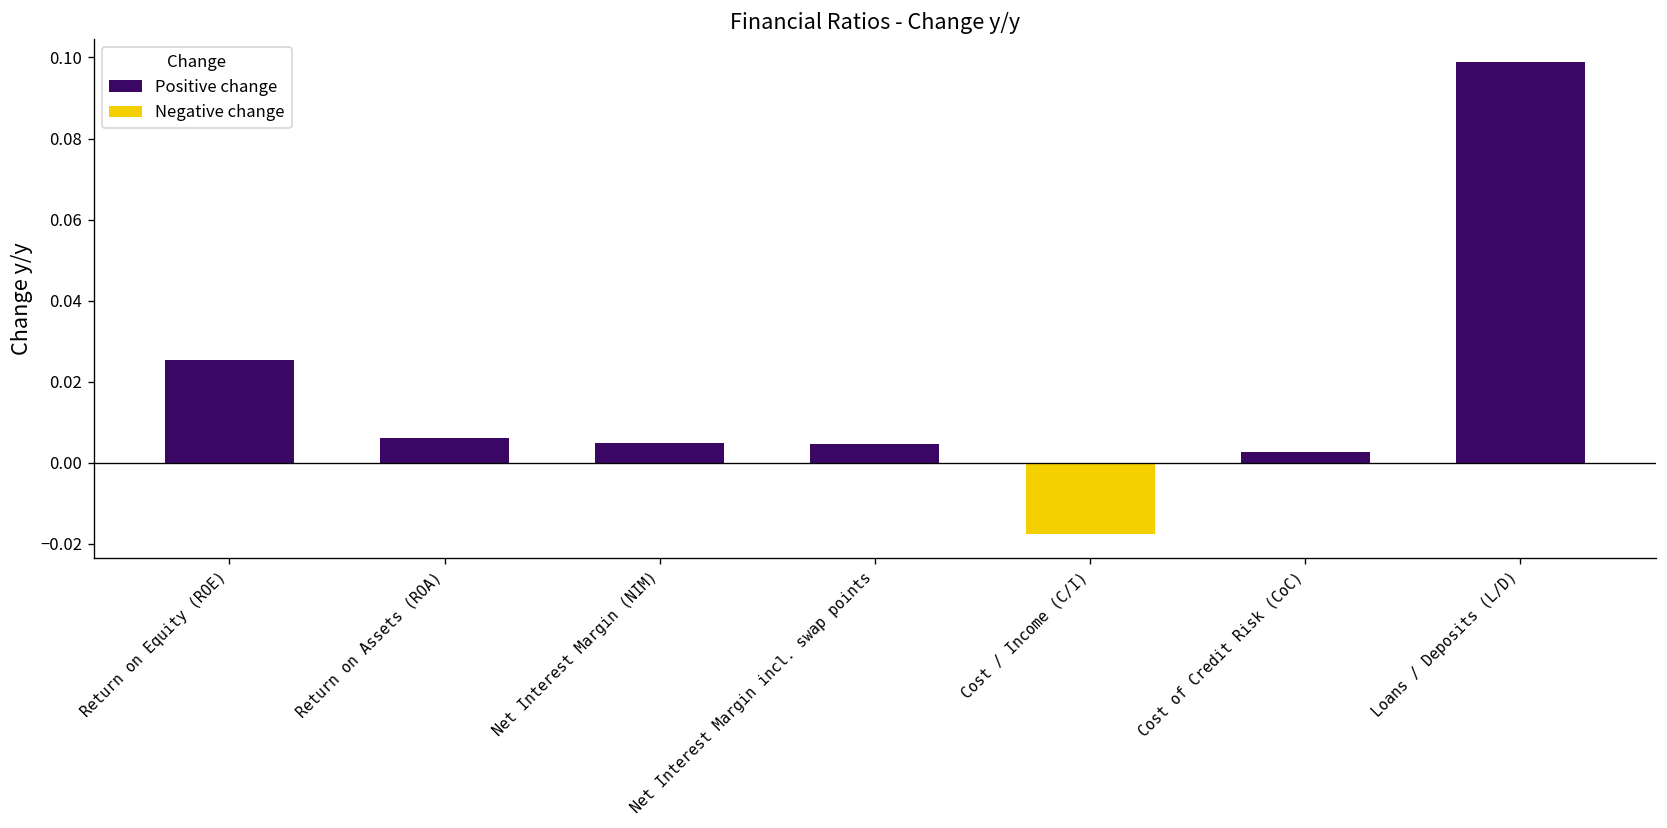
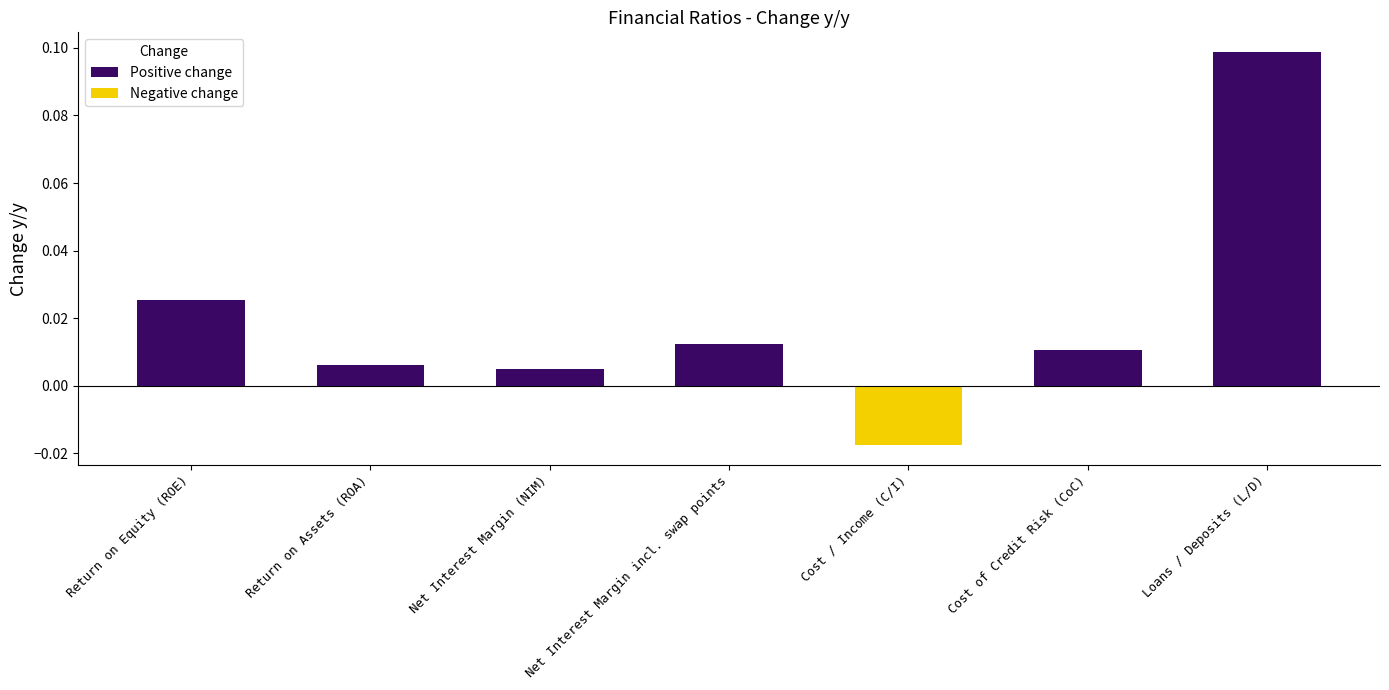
Net Interest Margin incl. swap points: 0.005 -> 0.012
Cost of Credit Risk (CoC): 0.003 -> 0.010
